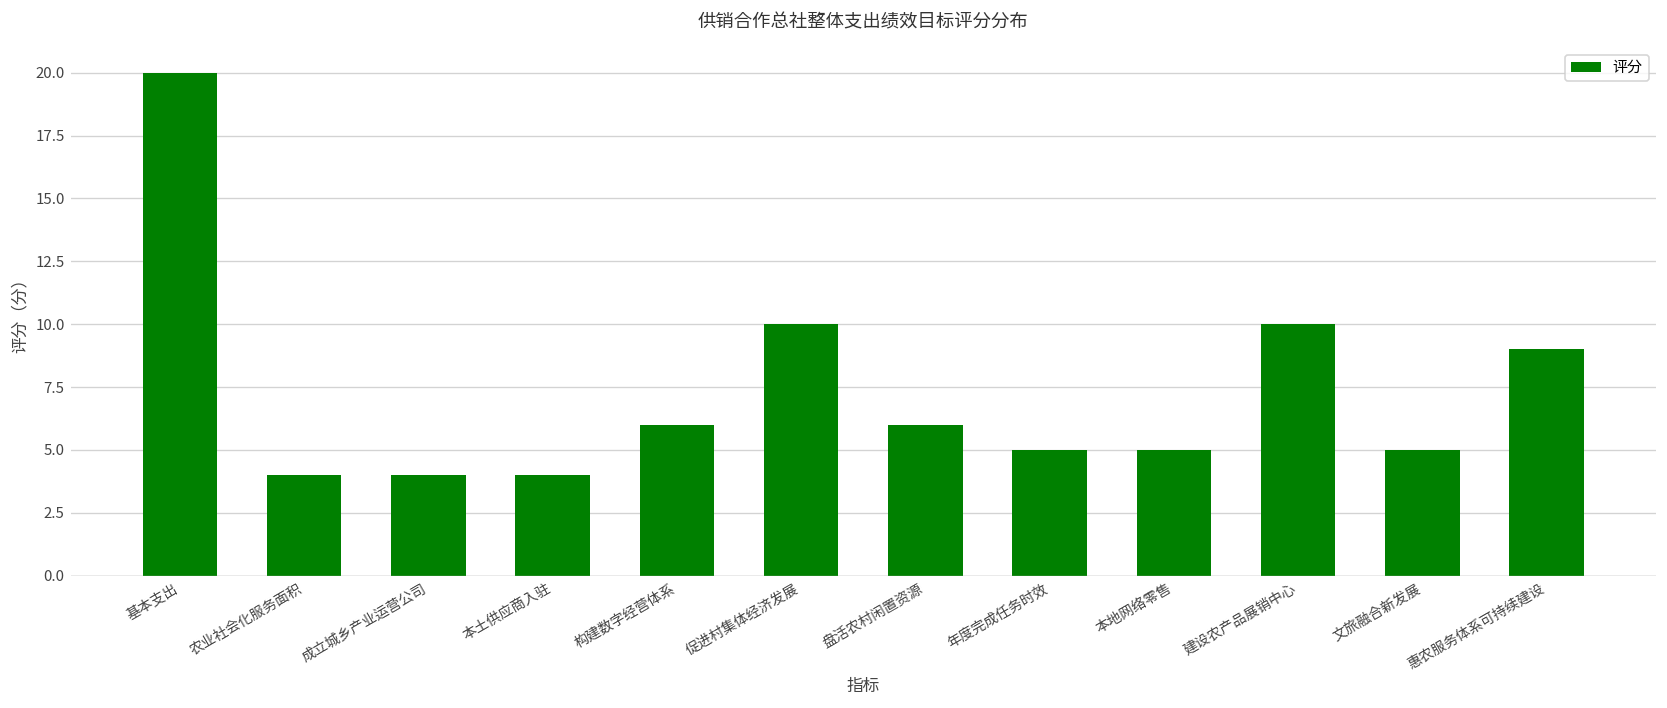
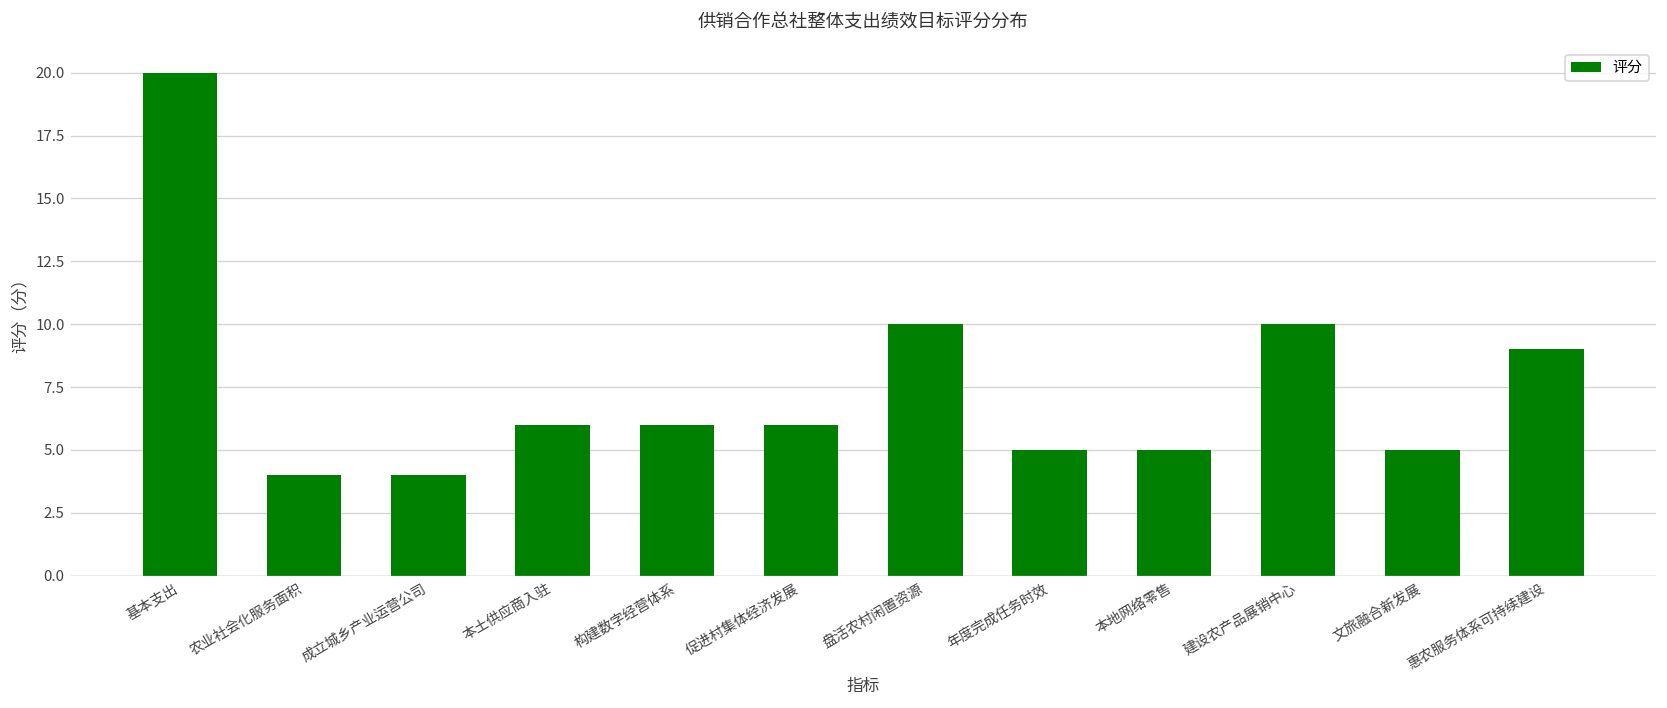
本土供应商入驻: 4 -> 6
促进村集体经济发展: 10 -> 6
盘活农村闲置资源: 6 -> 10
